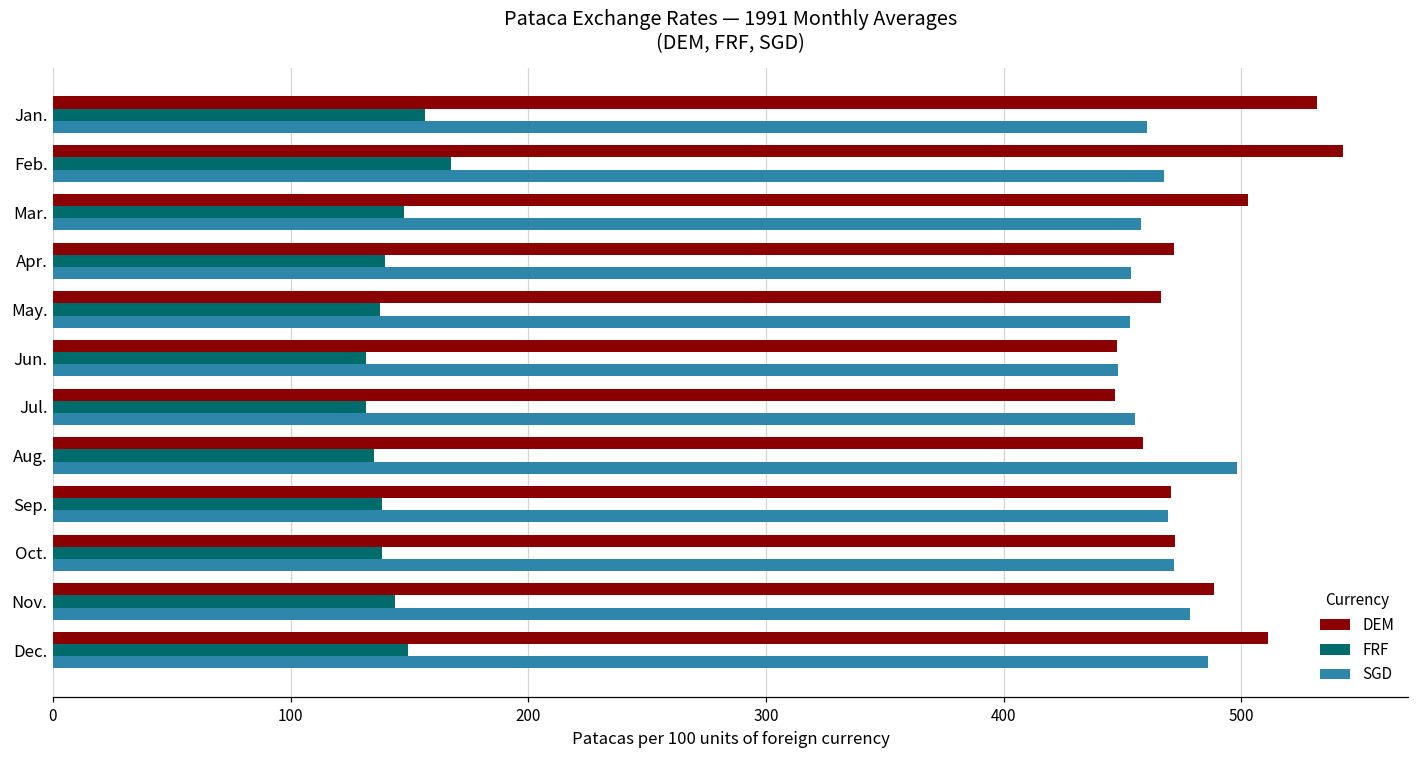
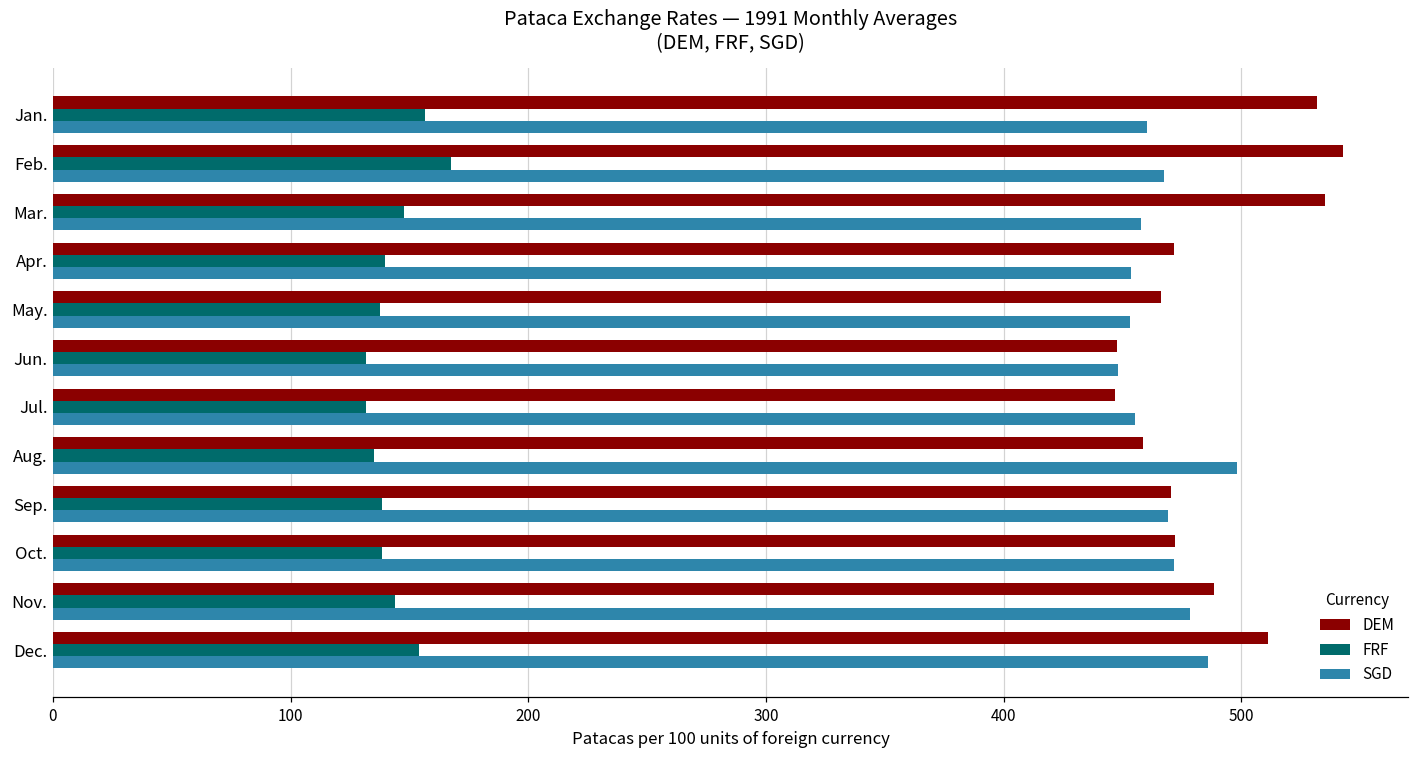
DEM, Mar.: 503 -> 535
FRF, Dec.: 150 -> 154
